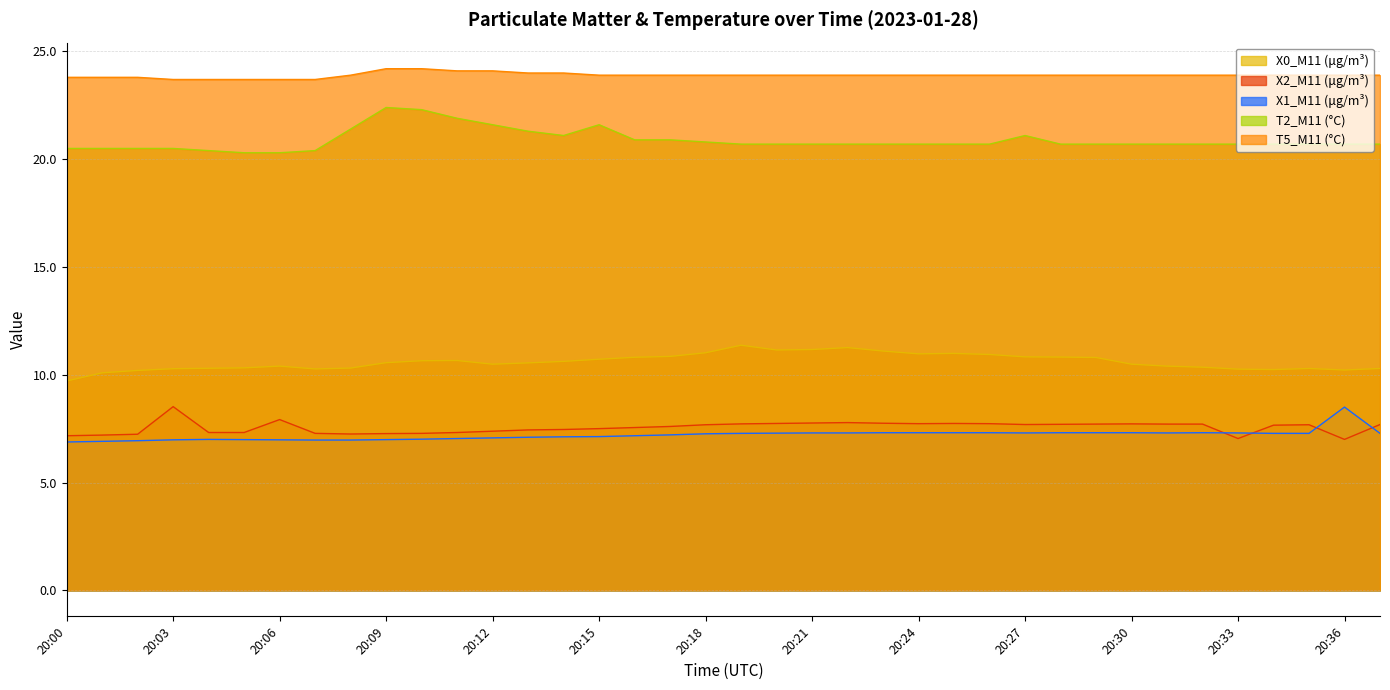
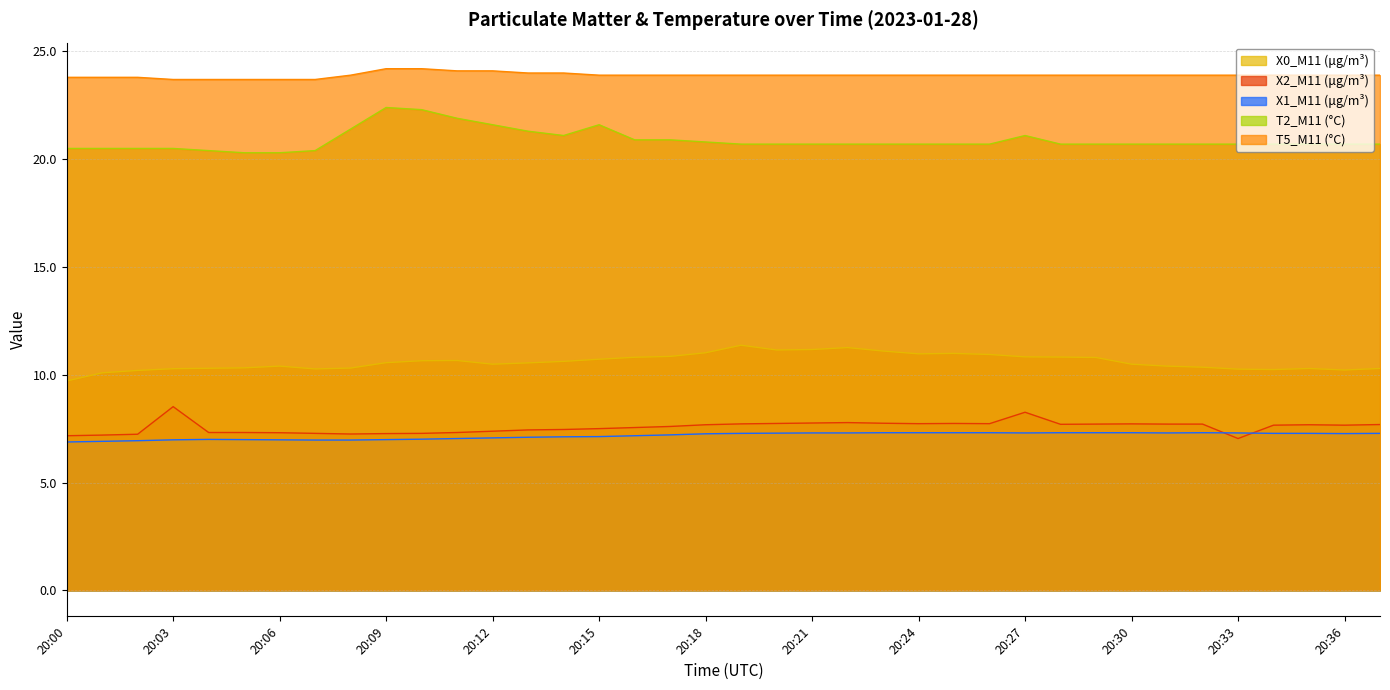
X2_M11 (μg/m³), 20:06: 7.9 -> 7.3
X2_M11 (μg/m³), 20:27: 7.7 -> 8.3
X2_M11 (μg/m³), 20:36: 7.0 -> 7.7
X1_M11 (μg/m³), 20:36: 8.5 -> 7.3
